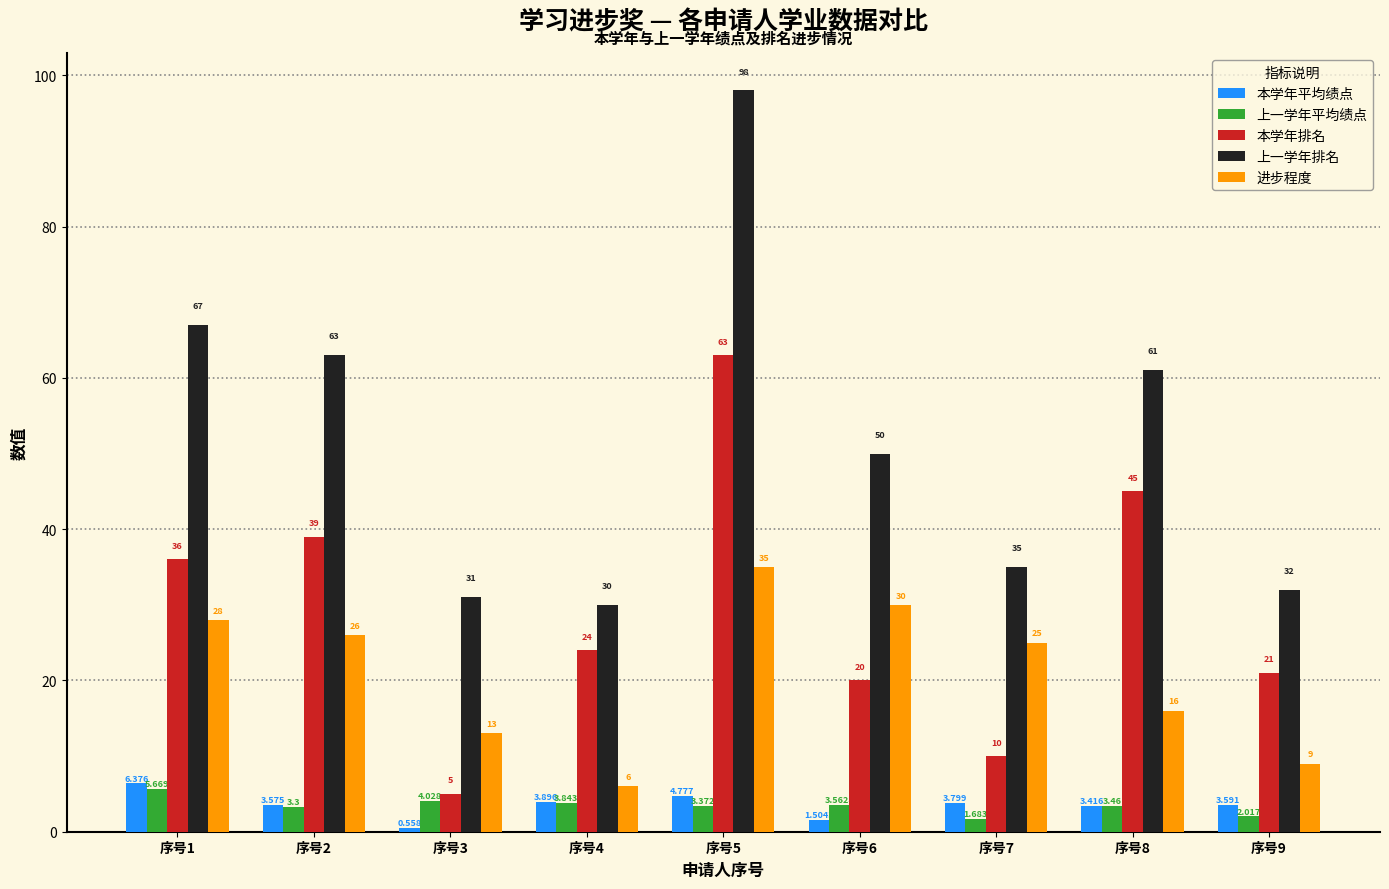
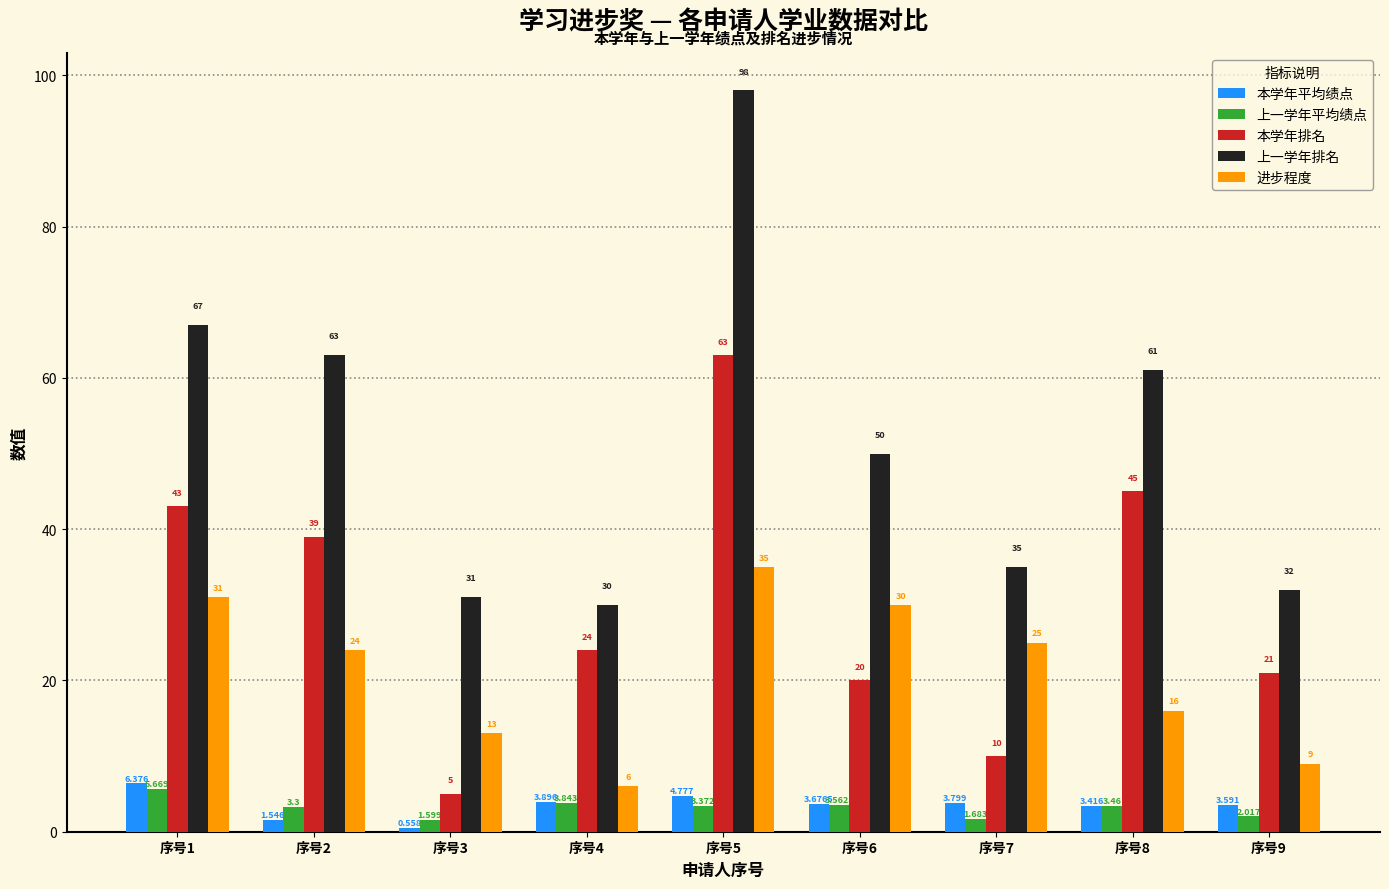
本学年排名, 序号1: 36 -> 43
进步程度, 序号1: 28 -> 31
本学年平均绩点, 序号2: 3.575 -> 1.546
进步程度, 序号2: 26 -> 24
上一学年平均绩点, 序号3: 4.028 -> 1.599
本学年平均绩点, 序号6: 1.5043 -> 3.6765
